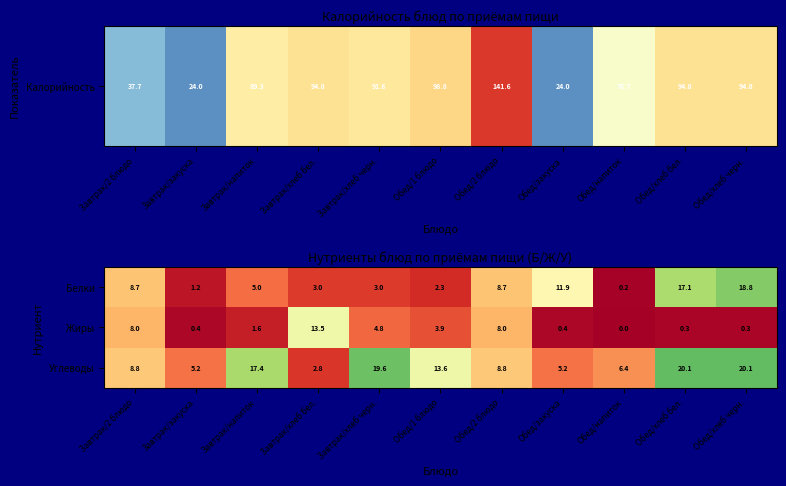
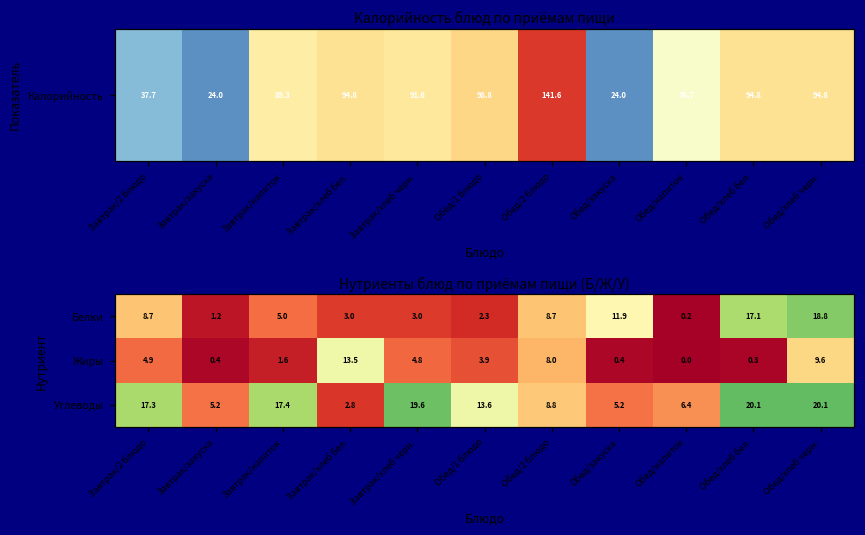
Нутриенты блюд по приёмам пищи (Б/Ж/У), Жиры, Завтрак/2 блюдо: 8.0 -> 4.9
Нутриенты блюд по приёмам пищи (Б/Ж/У), Жиры, Обед/хлеб черн.: 0.3 -> 9.6
Нутриенты блюд по приёмам пищи (Б/Ж/У), Углеводы, Завтрак/2 блюдо: 8.8 -> 17.3
